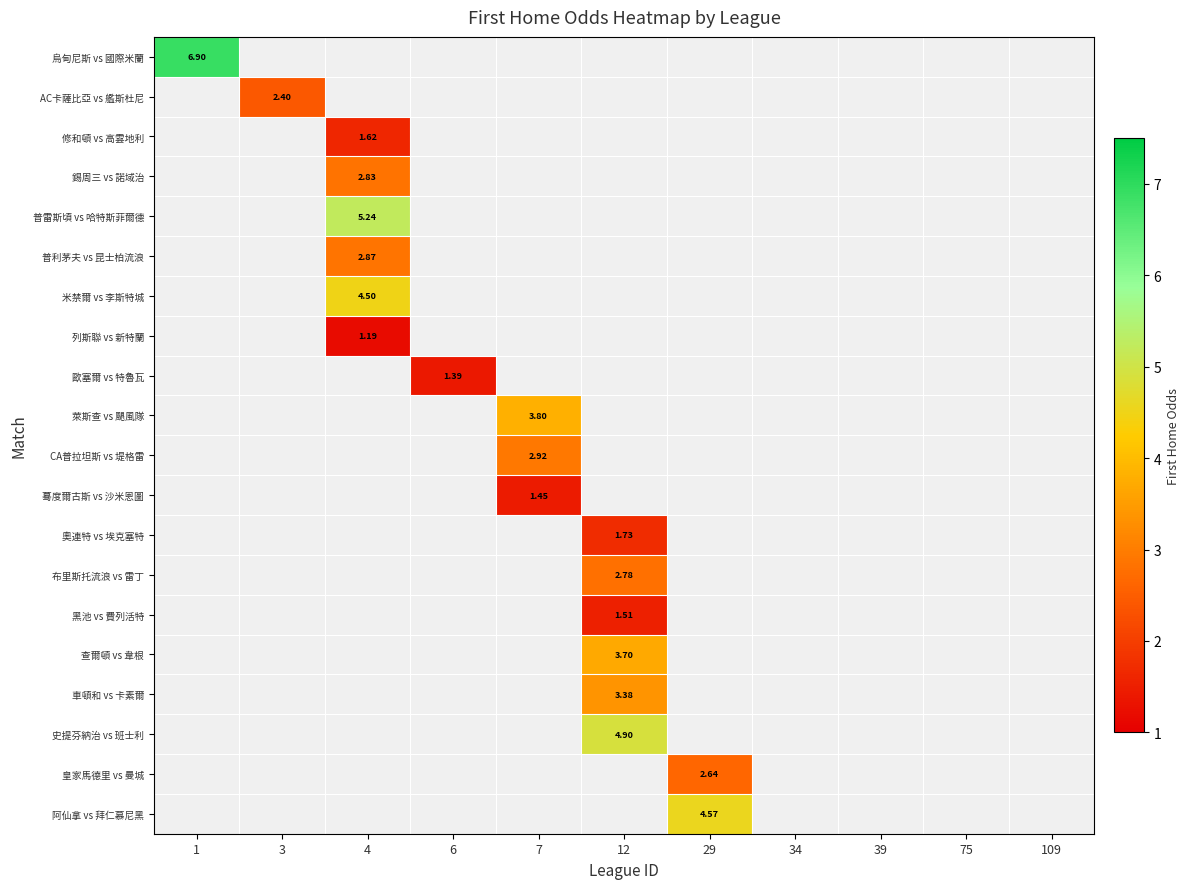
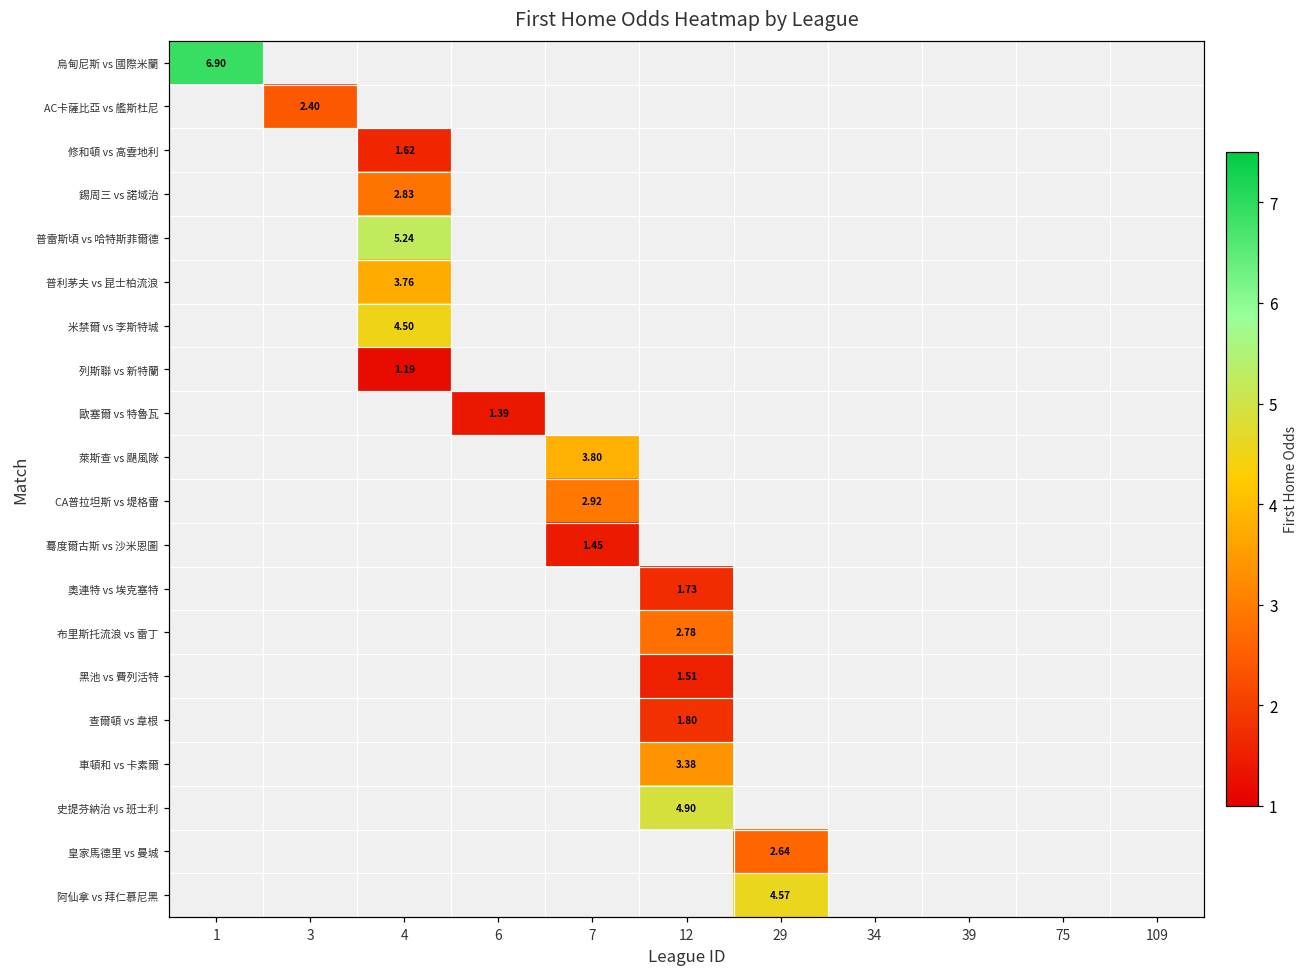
普利茅夫 vs 昆士柏流浪, 4: 2.87 -> 3.76
查爾頓 vs 韋根, 12: 3.70 -> 1.80
